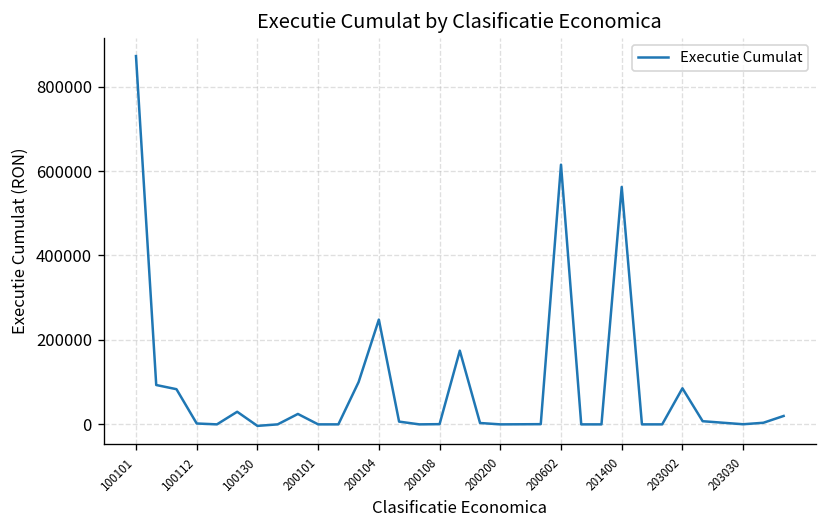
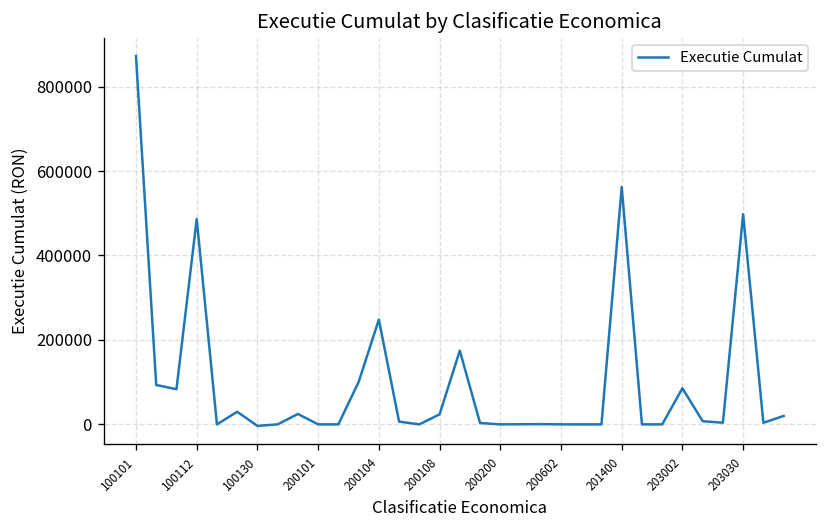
100112: 0 -> 490000
200108: 0 -> 20000
200602: 610000 -> 0
203030: 0 -> 500000
